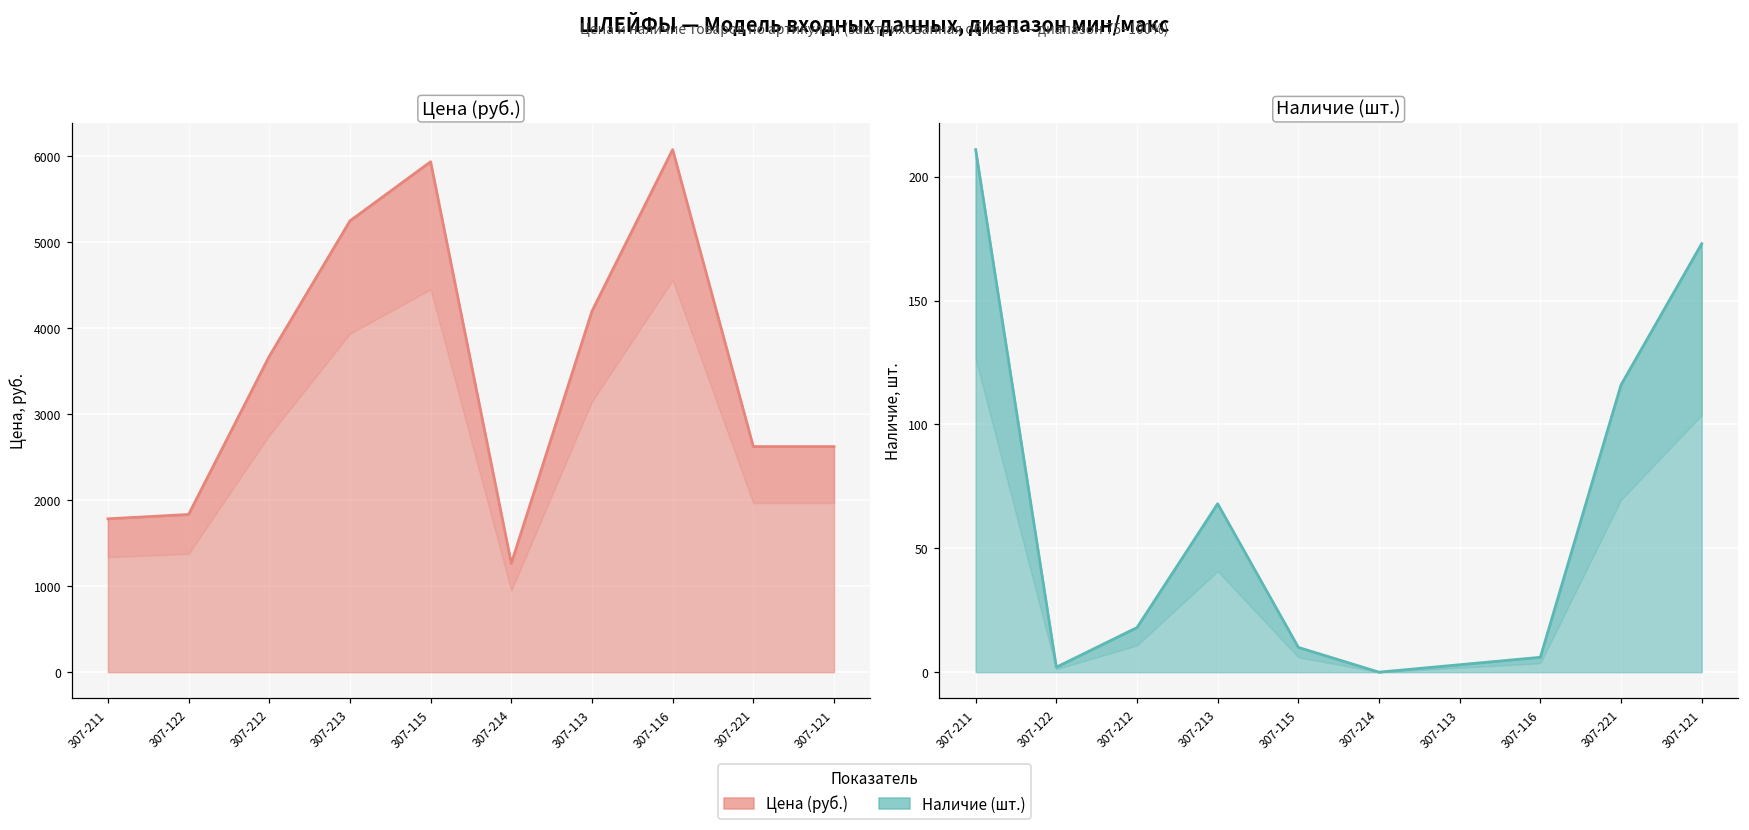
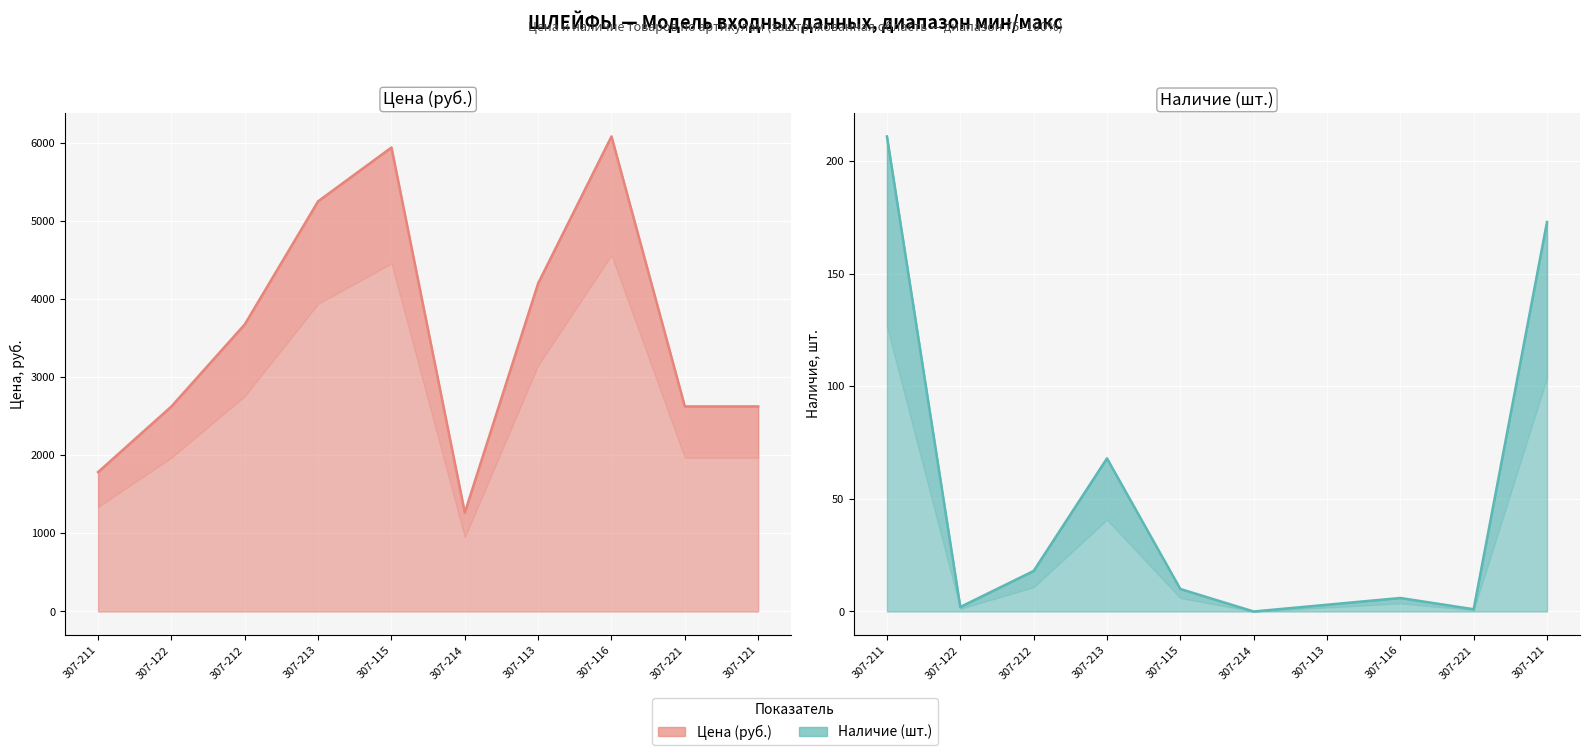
Цена (руб.), 307-122: 1800 -> 2600
Наличие (шт.), 307-221: 116 -> 1
